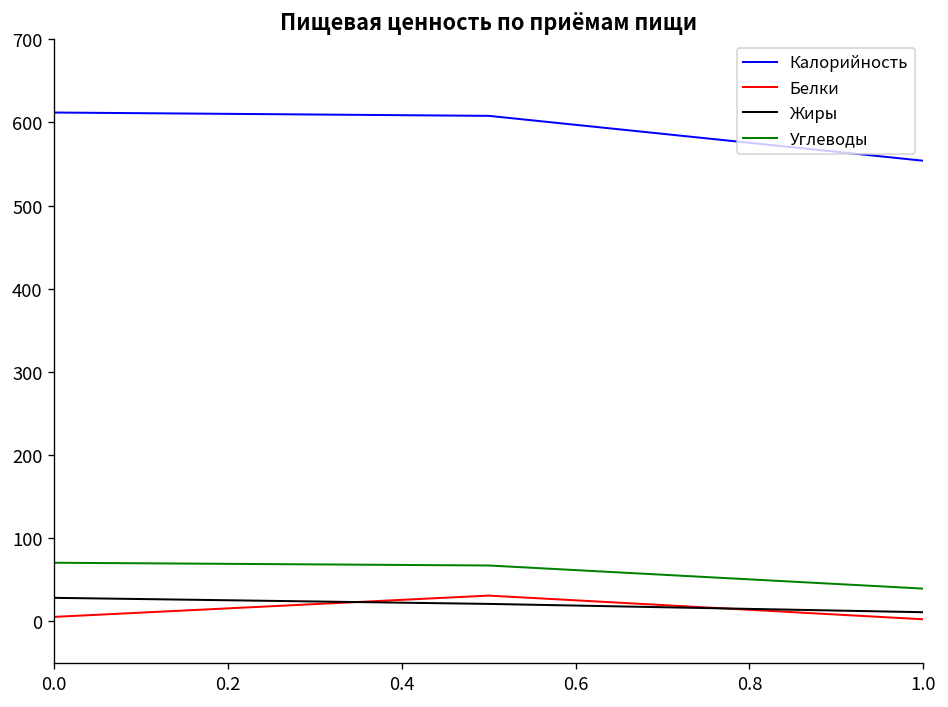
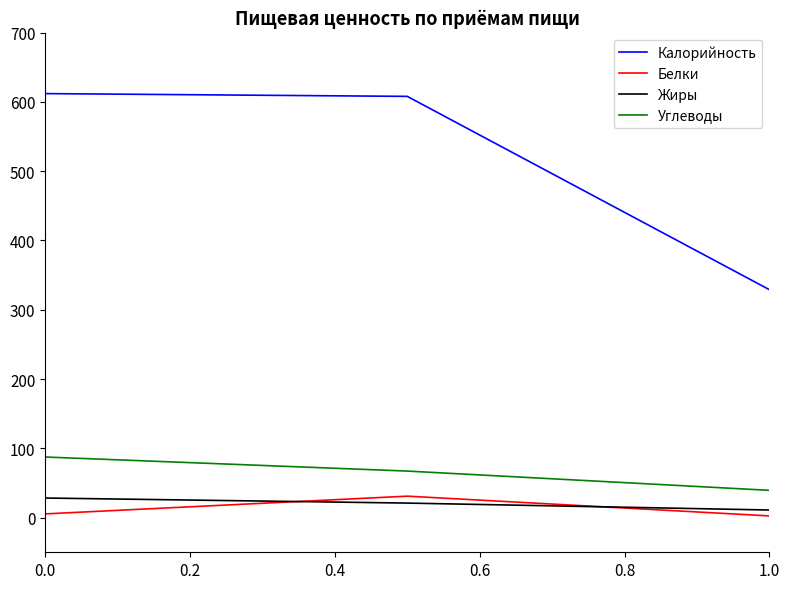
Углеводы, 0.0: 70 -> 90
Калорийность, 1.0: 550 -> 330
